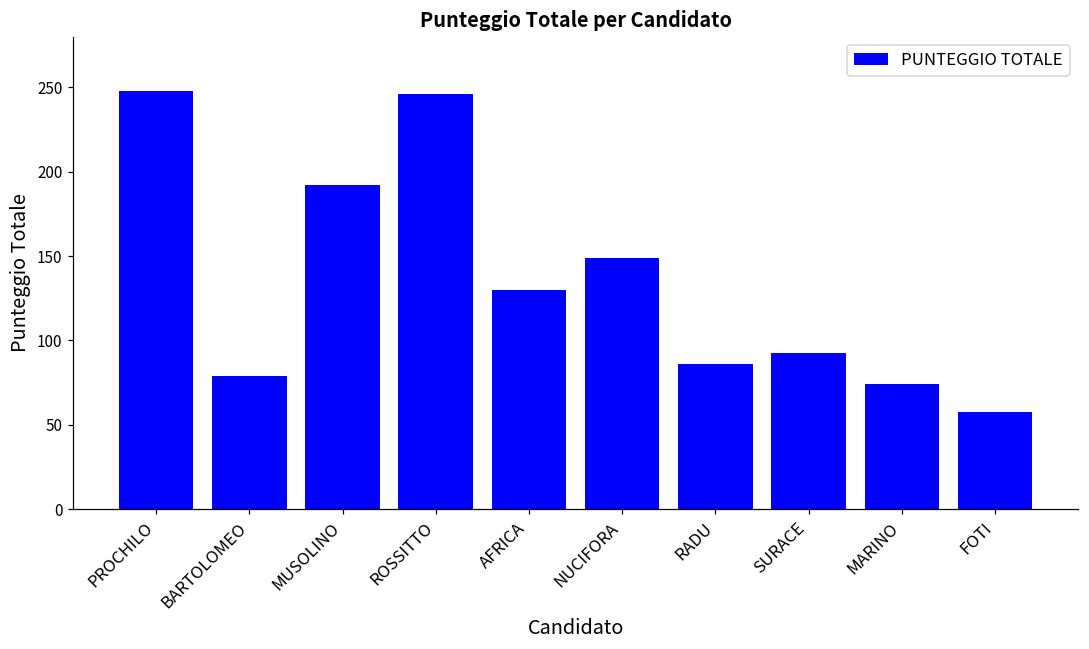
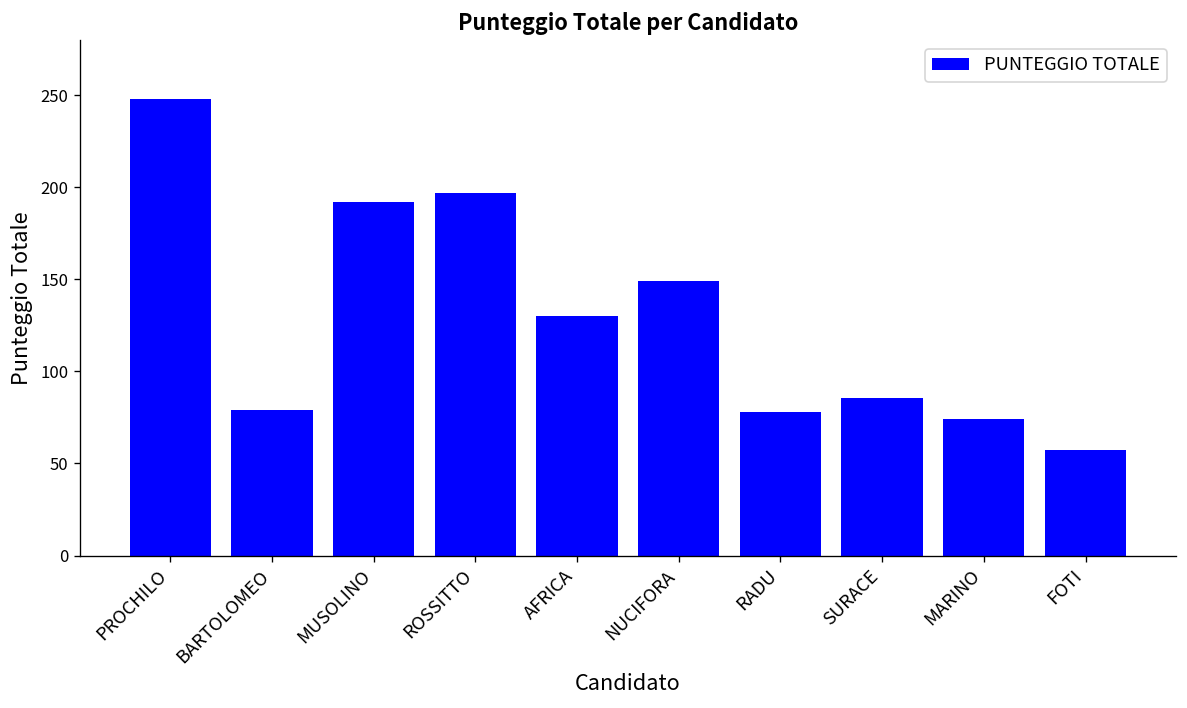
ROSSITTO: 246 -> 197
RADU: 86 -> 78
SURACE: 93 -> 86
